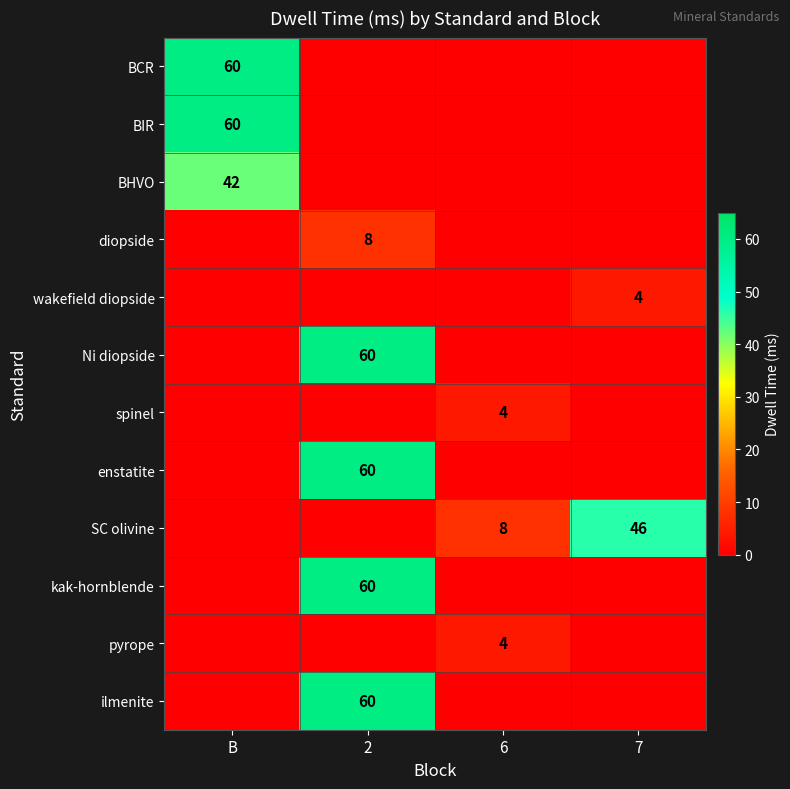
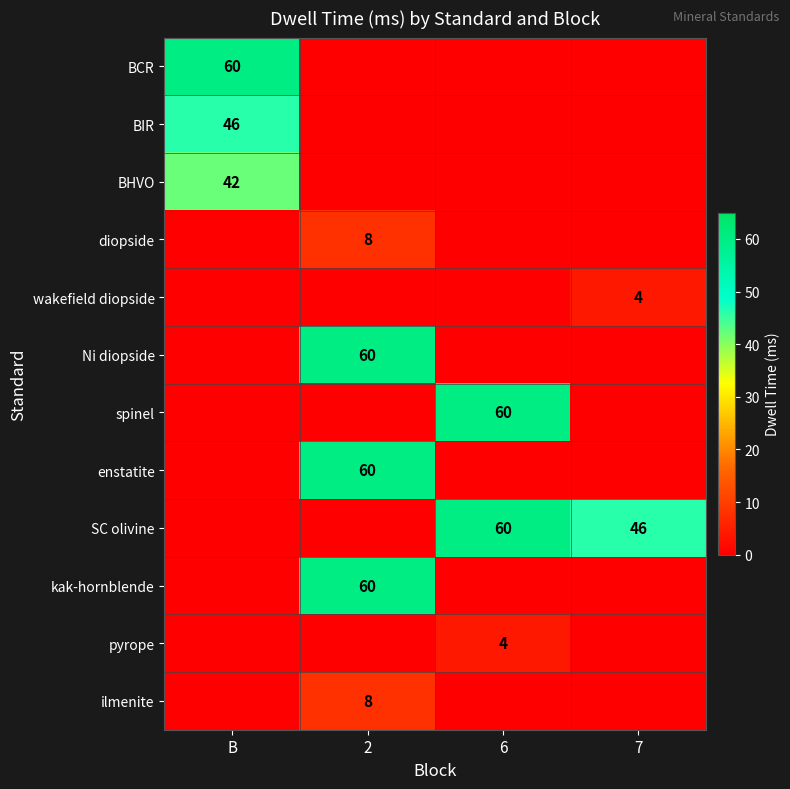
BIR, B: 60 -> 46
spinel, 6: 4 -> 60
SC olivine, 6: 8 -> 60
ilmenite, 2: 60 -> 8
